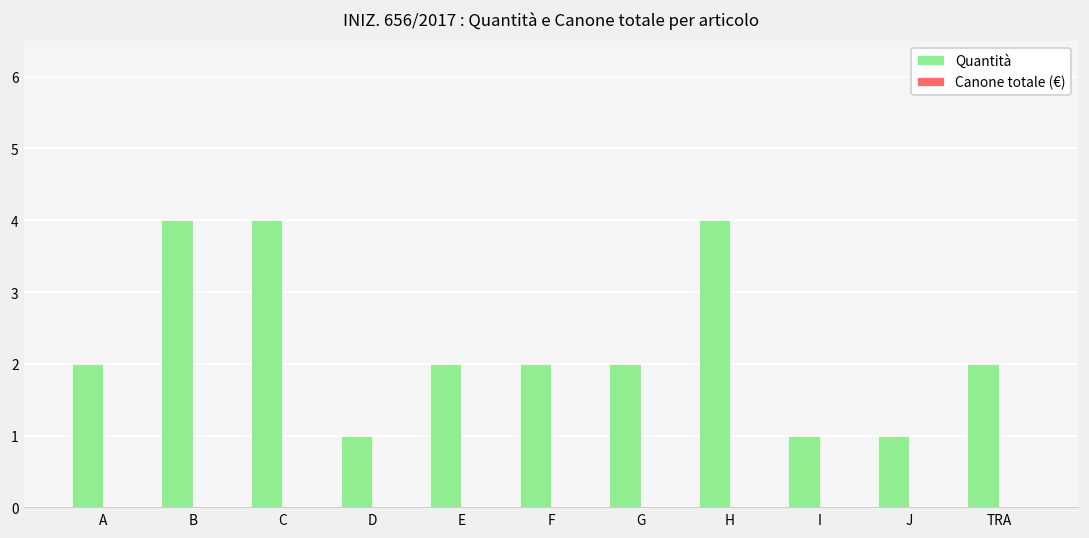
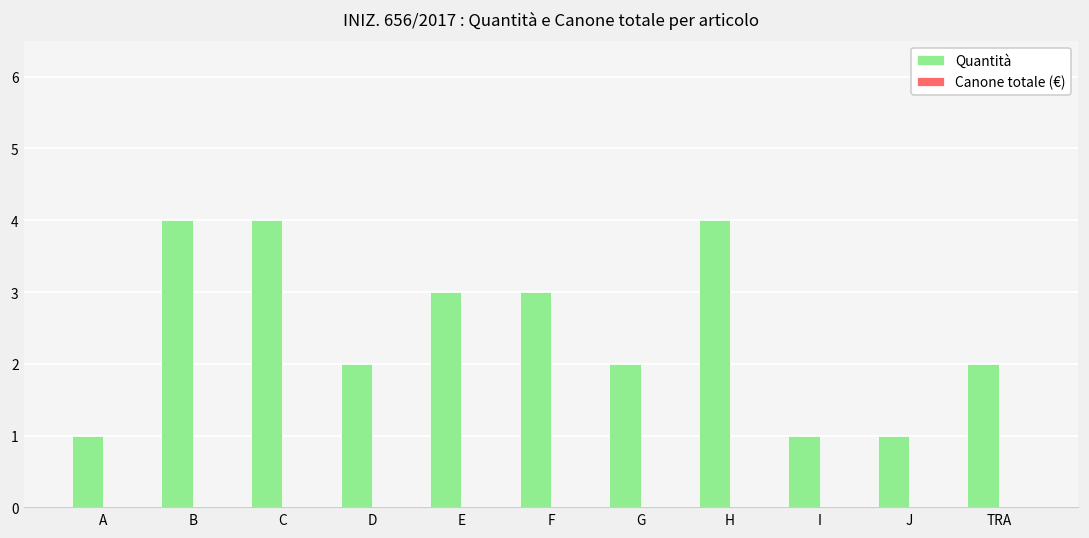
Quantità, A: 2 -> 1
Quantità, D: 1 -> 2
Quantità, E: 2 -> 3
Quantità, F: 2 -> 3
